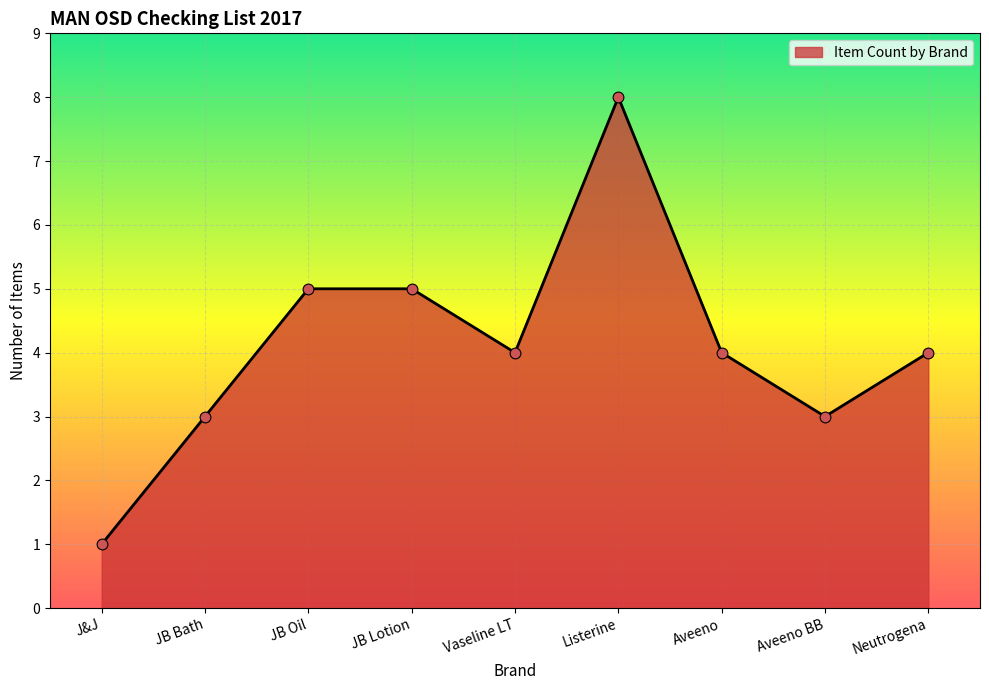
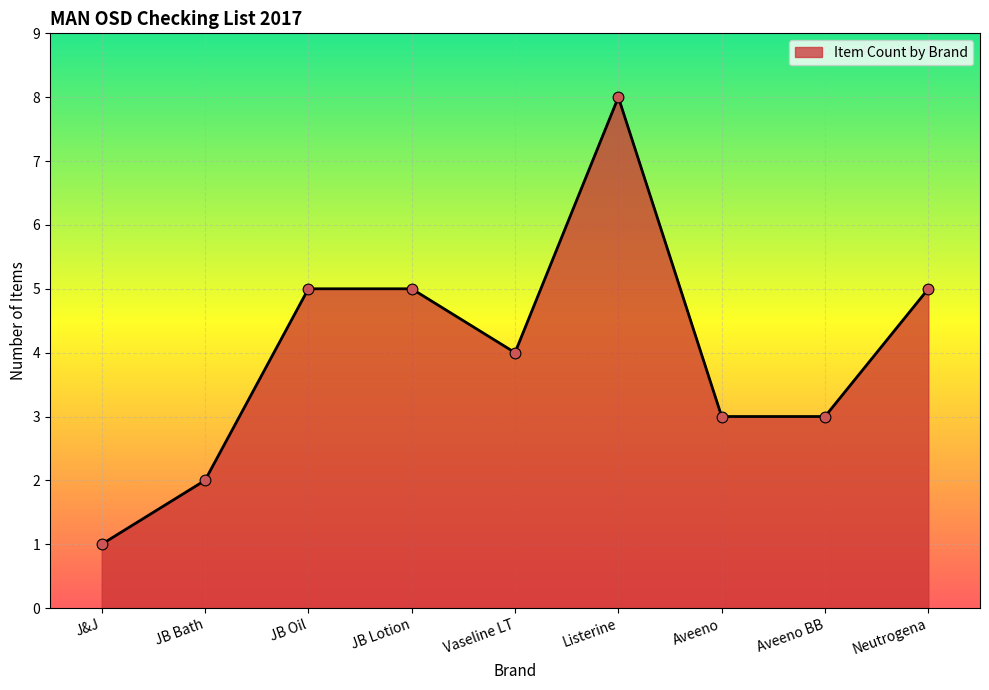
JB Bath: 3 -> 2
Aveeno: 4 -> 3
Neutrogena: 4 -> 5
